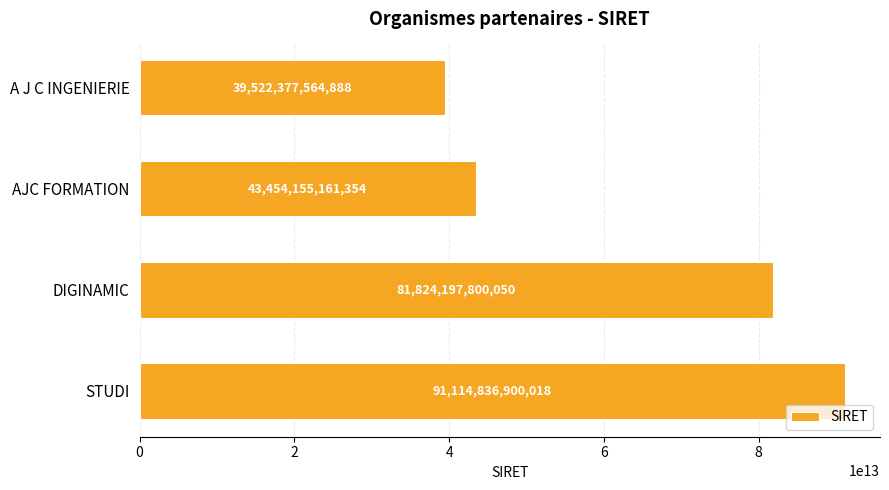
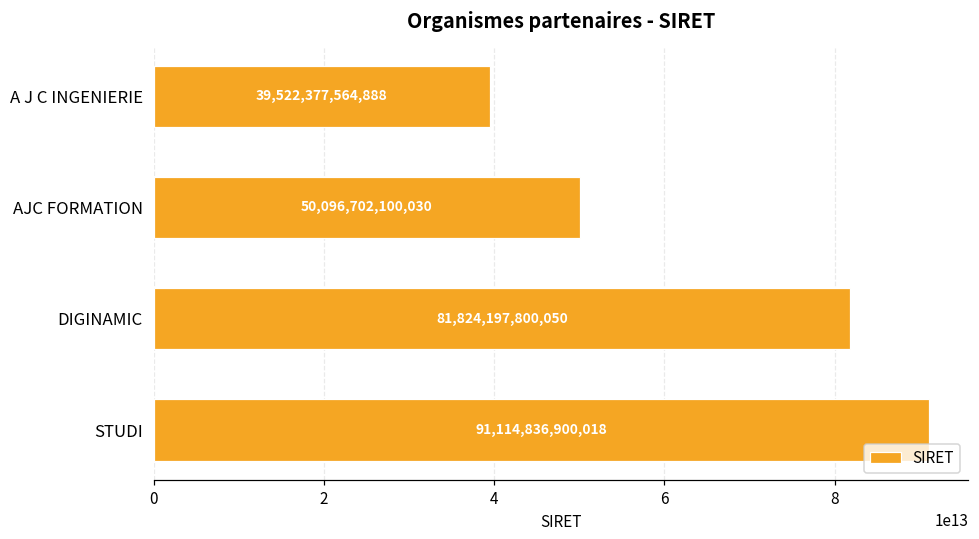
AJC FORMATION: 43,454,155,161,354 -> 50,096,702,100,030
